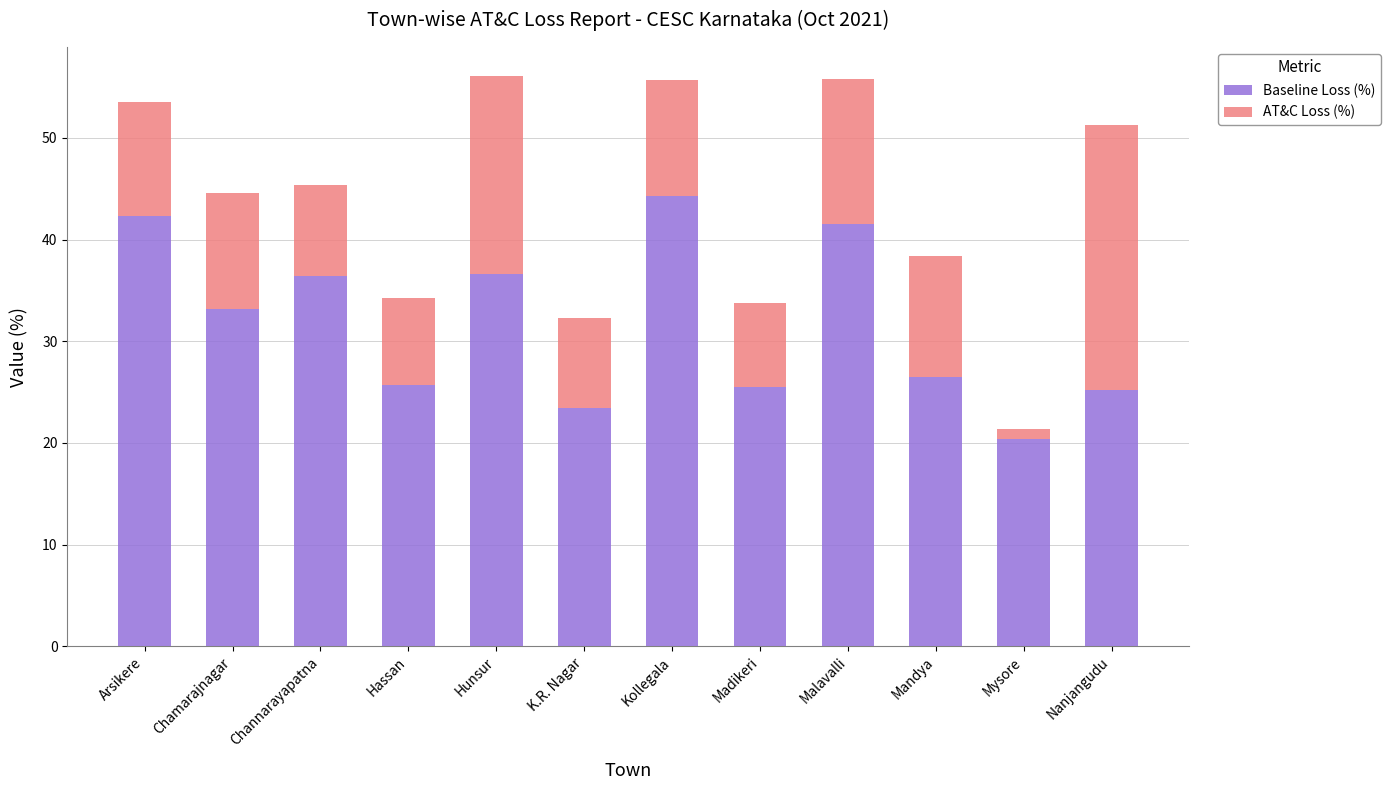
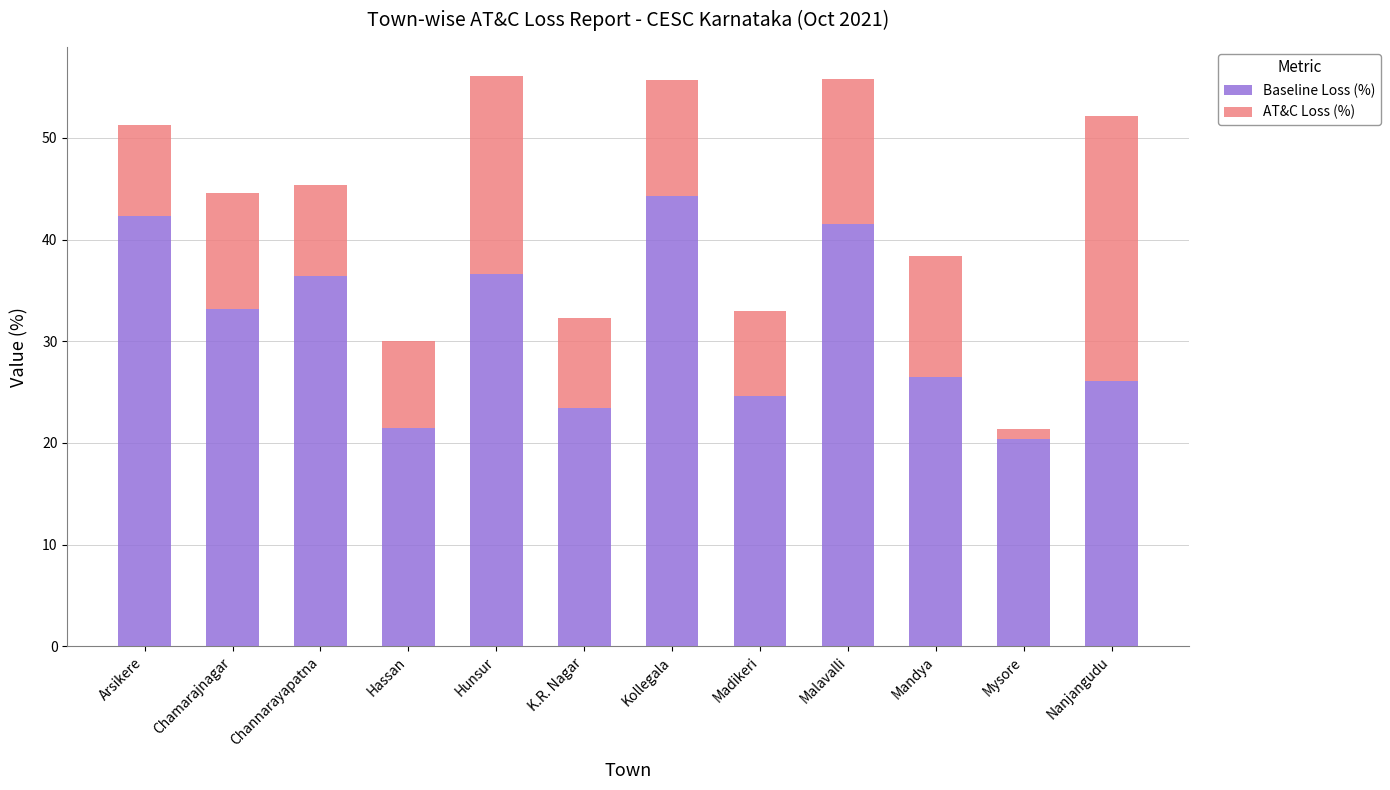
AT&C Loss (%), Arsikere: 11.2 -> 9.0
Baseline Loss (%), Hassan: 25.7 -> 21.5
Baseline Loss (%), Madikeri: 25.5 -> 24.7
Baseline Loss (%), Nanjangudu: 25.2 -> 26.1
